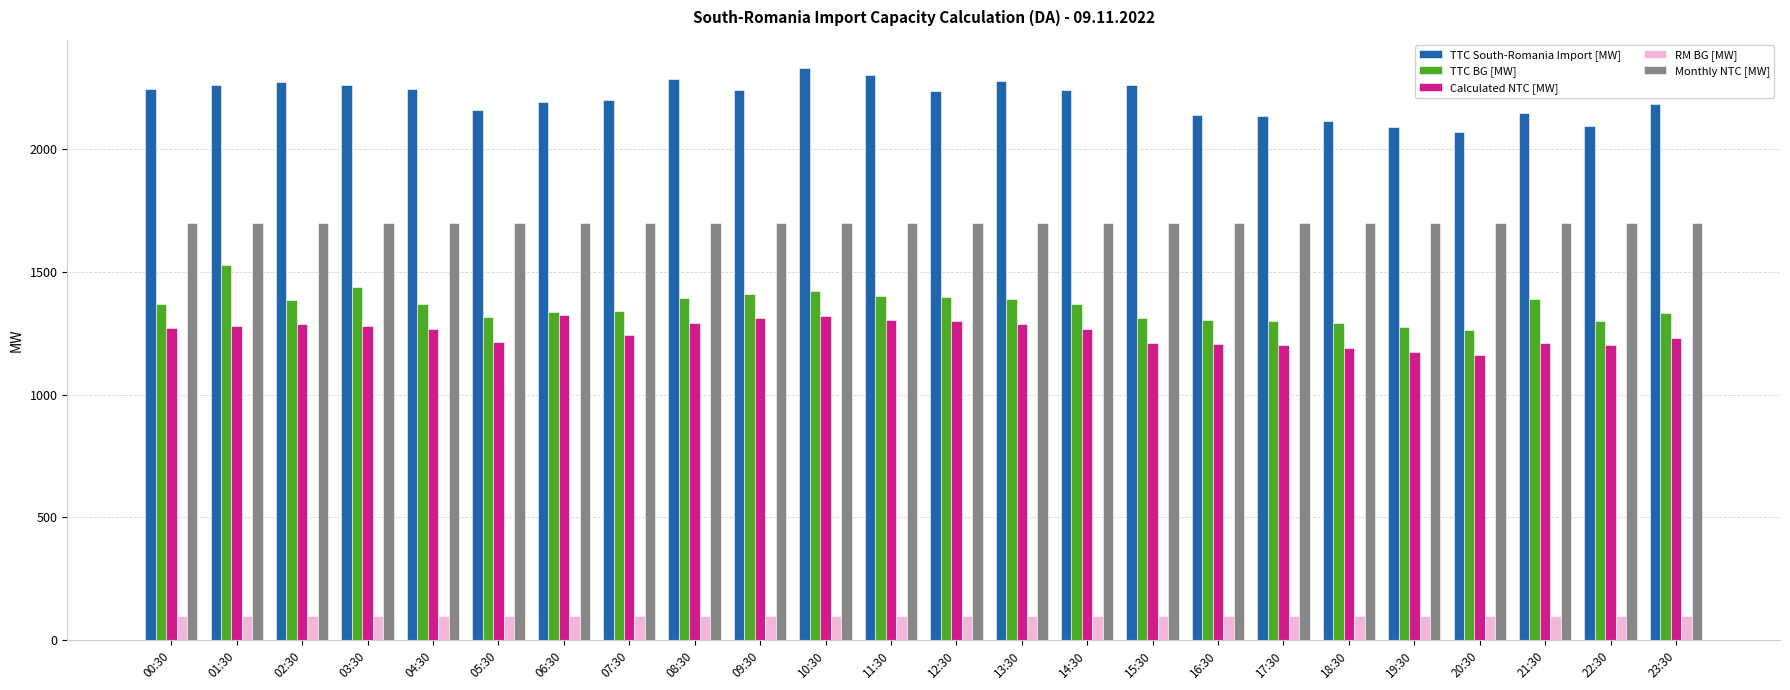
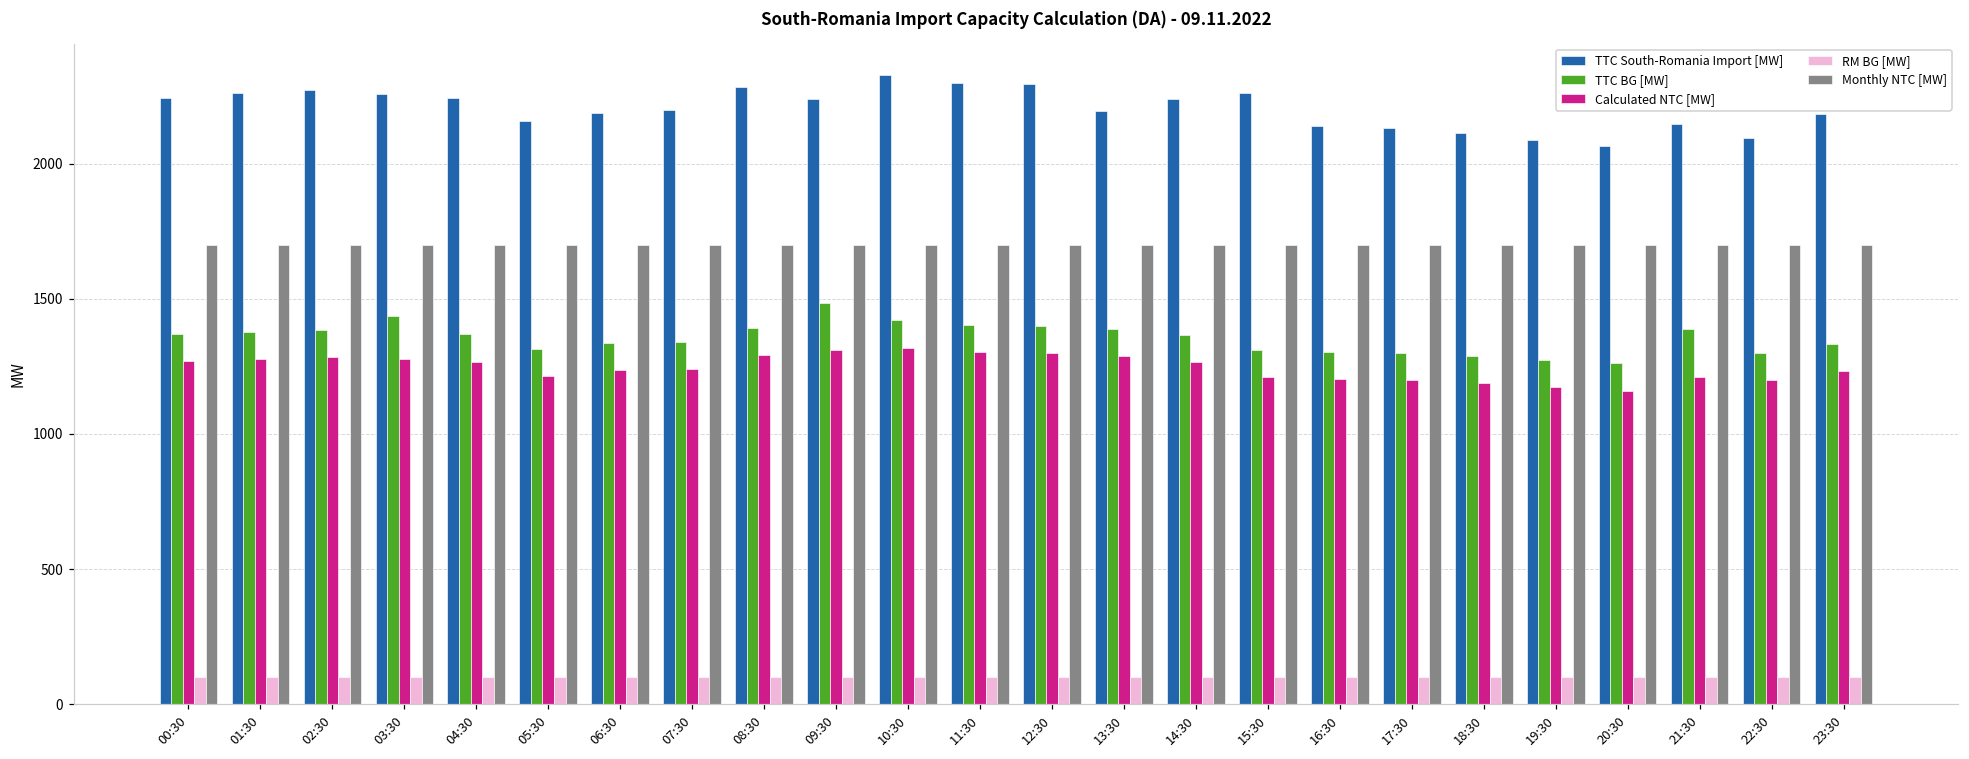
TTC BG [MW], 01:30: 1530 -> 1380
Calculated NTC [MW], 06:30: 1320 -> 1240
TTC BG [MW], 09:30: 1410 -> 1480
TTC South-Romania Import [MW], 12:30: 2240 -> 2290
TTC South-Romania Import [MW], 13:30: 2280 -> 2200
